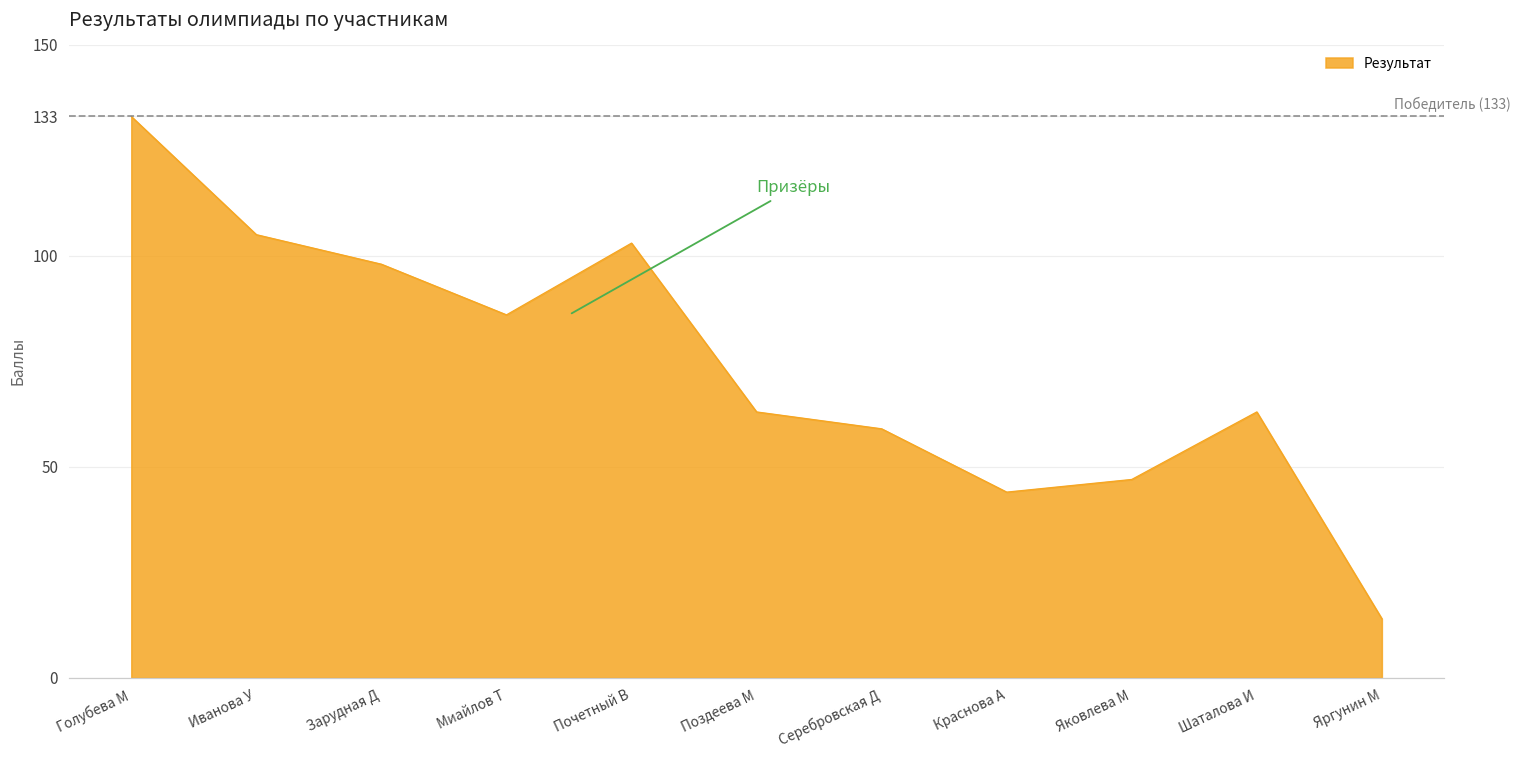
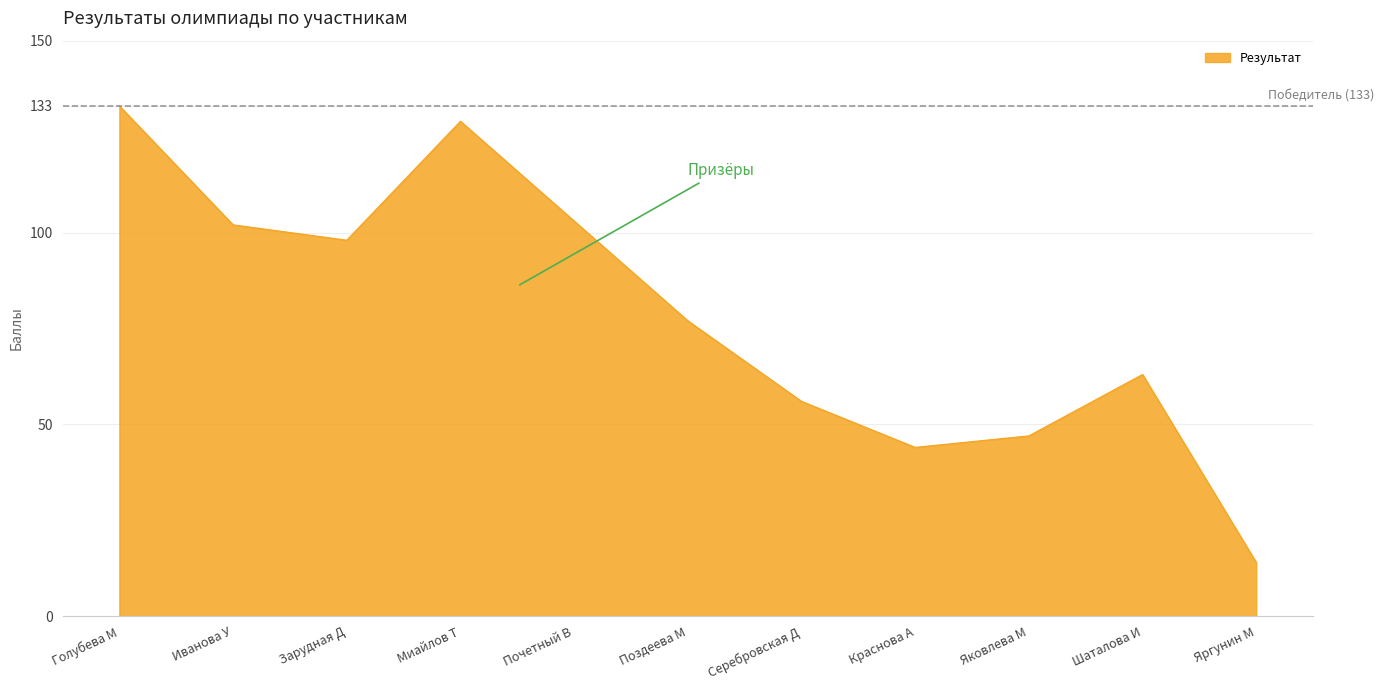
Иванова У: 105 -> 102
Миайлов Т: 86 -> 129
Поздеева М: 63 -> 77
Серебровская Д: 59 -> 56
